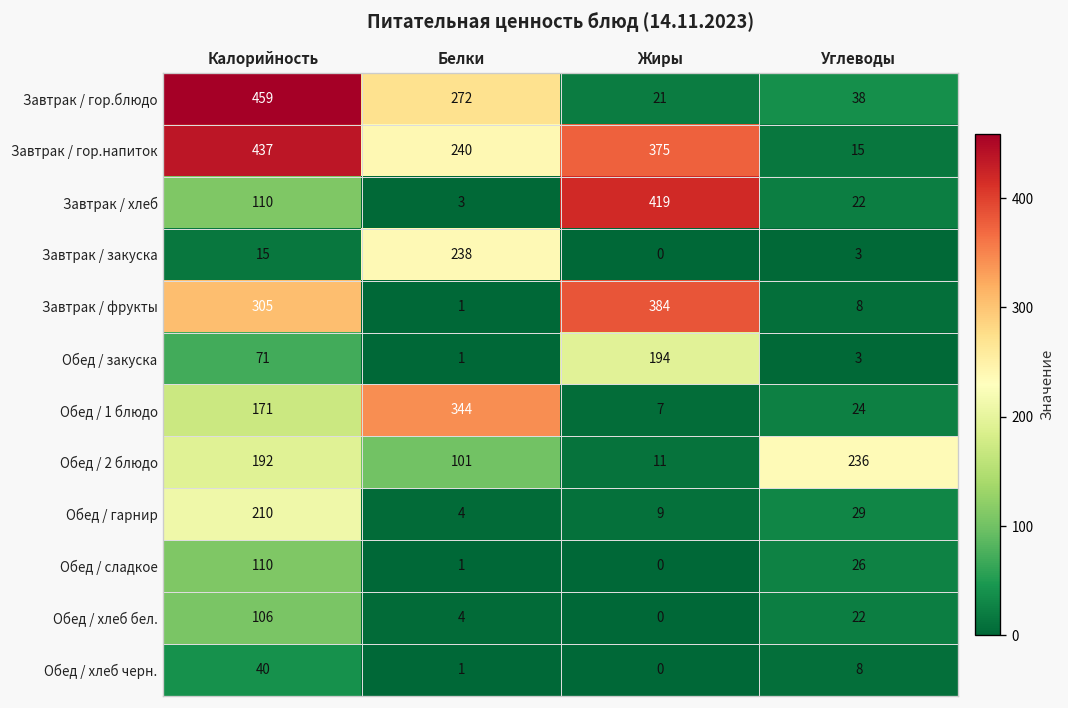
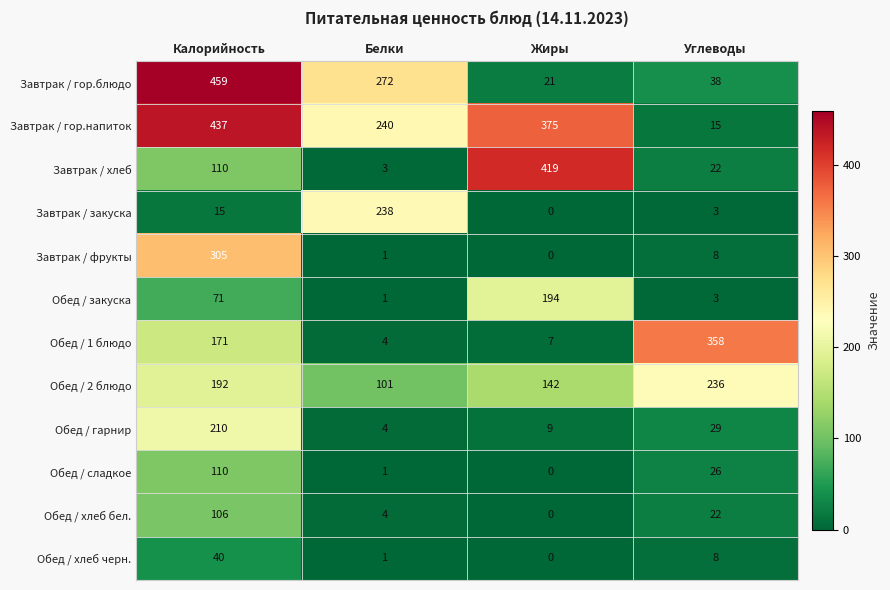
Завтрак / фрукты, Жиры: 384 -> 0
Обед / 1 блюдо, Белки: 344 -> 4
Обед / 1 блюдо, Углеводы: 24 -> 358
Обед / 2 блюдо, Жиры: 11 -> 142
